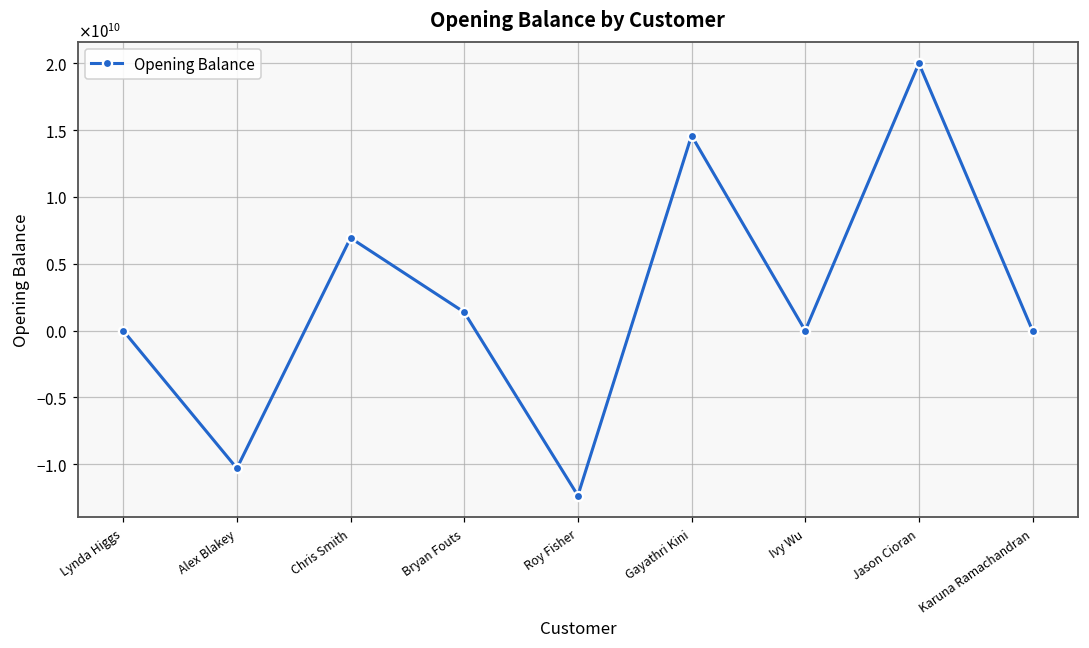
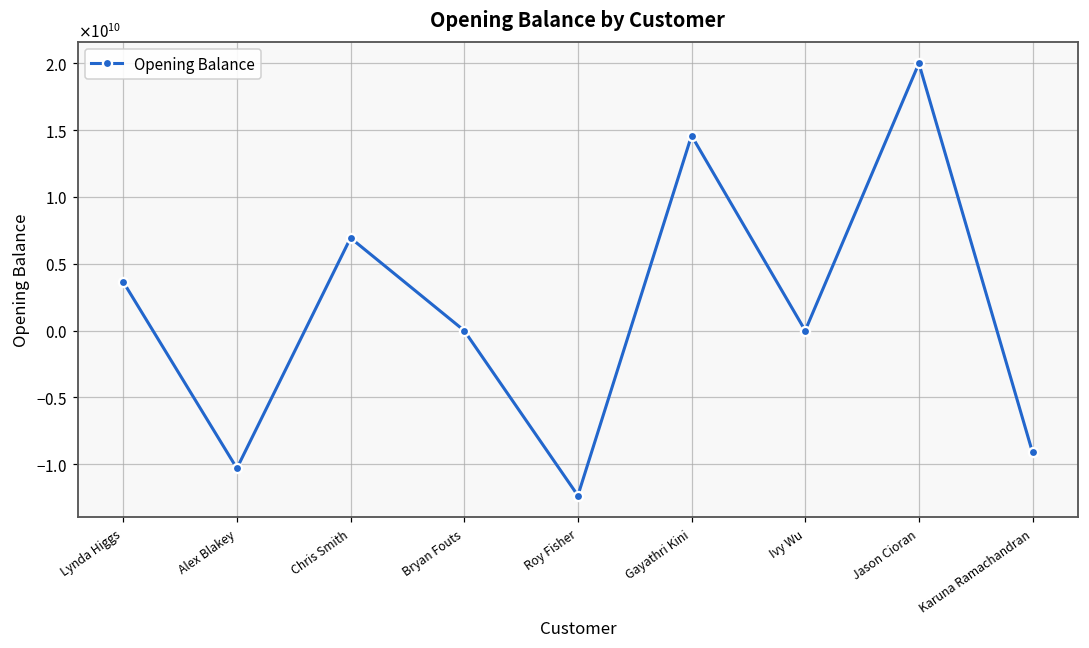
Lynda Higgs: 0 -> 3600000000
Bryan Fouts: 1400000000 -> 0
Karuna Ramachandran: 0 -> -9100000000
